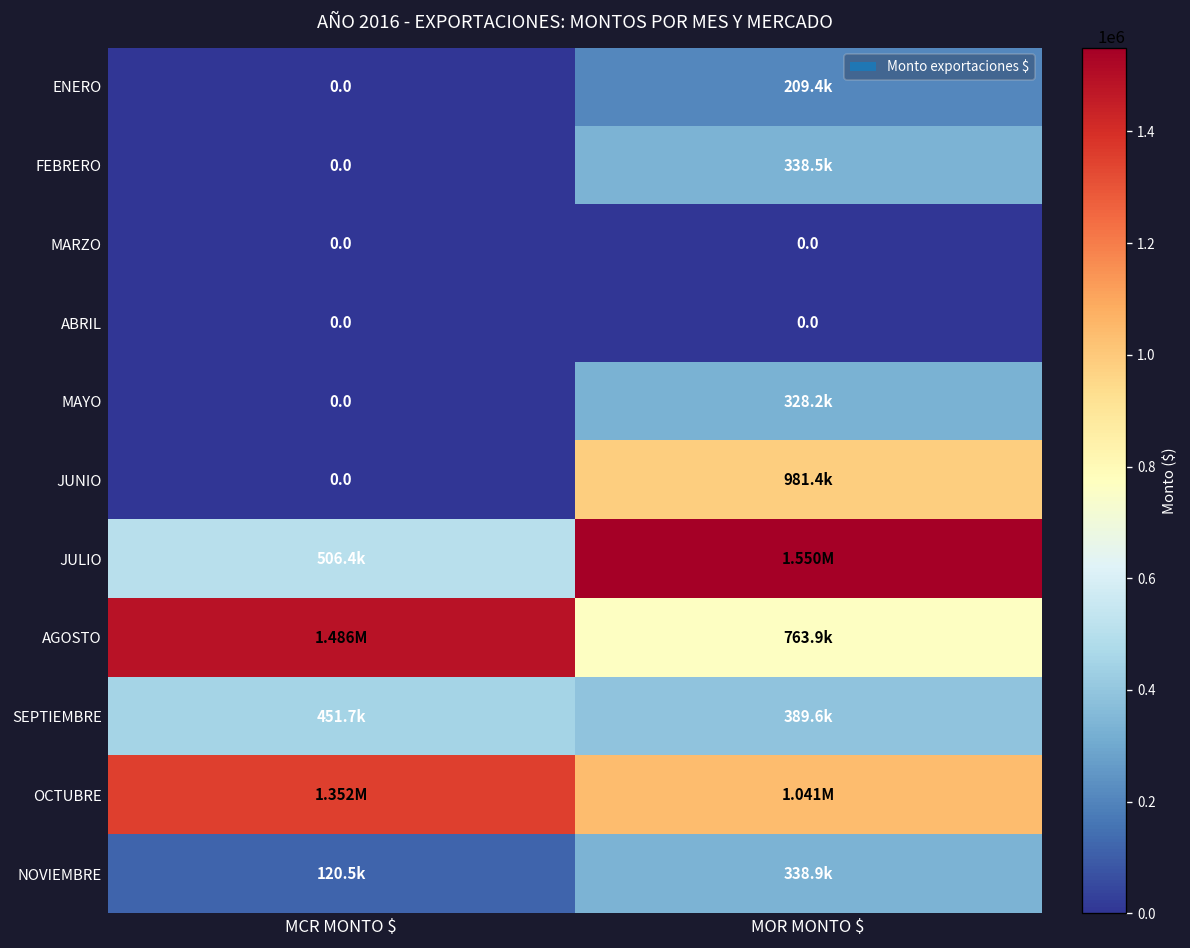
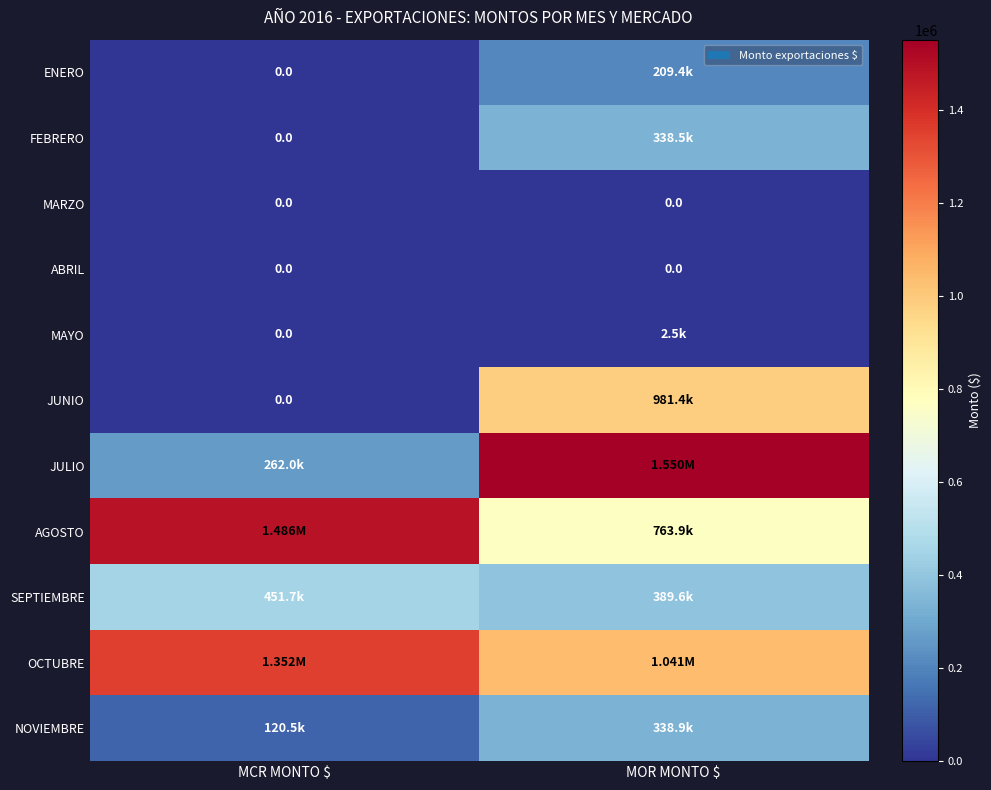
MAYO, MOR MONTO $: 328.2k -> 2.5k
JULIO, MCR MONTO $: 506.4k -> 262.0k
